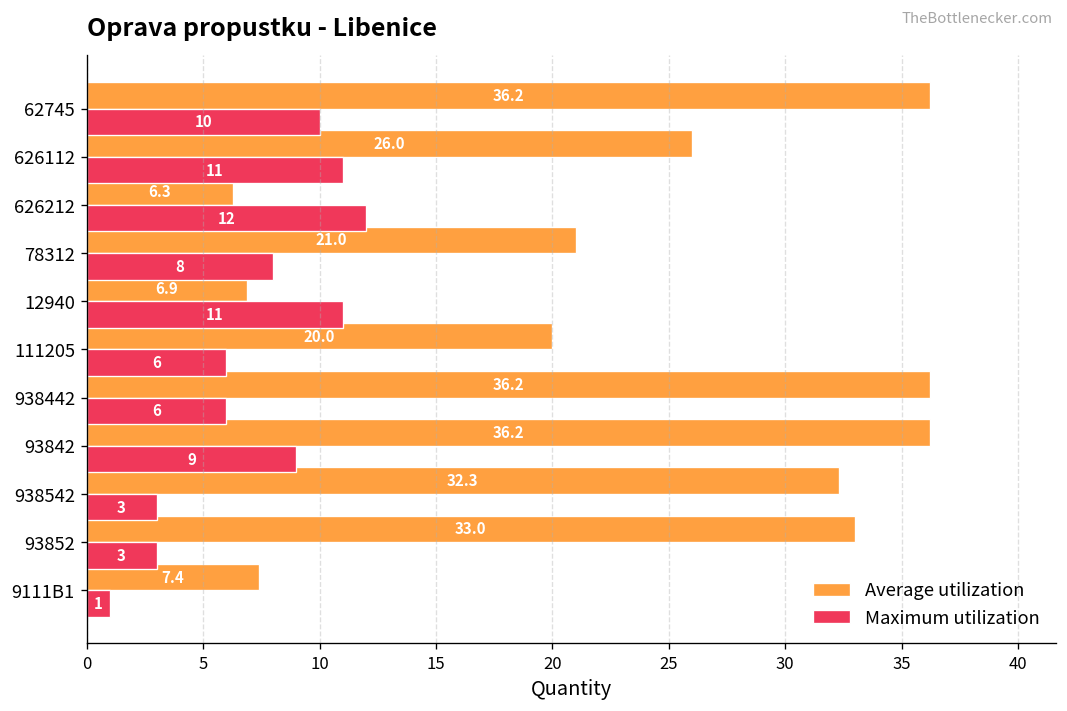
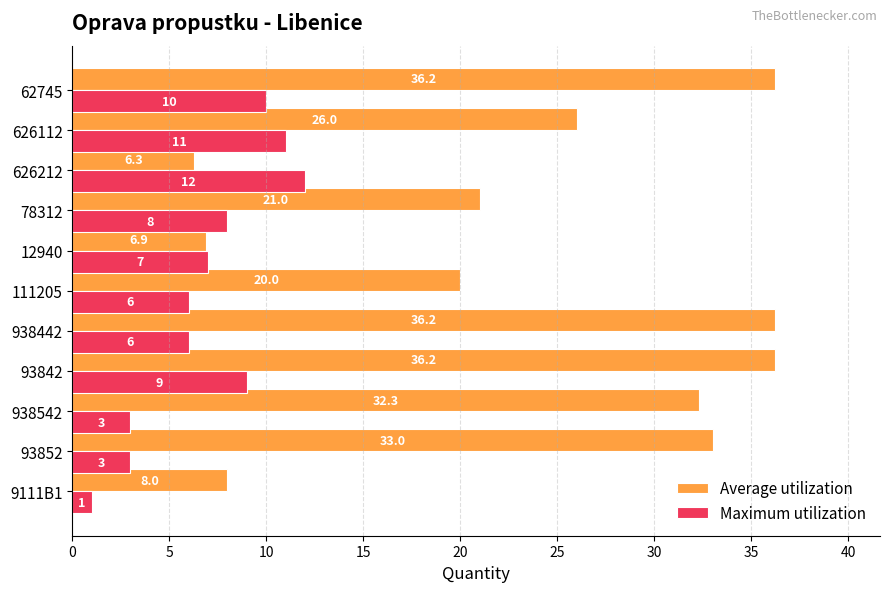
Maximum utilization, 12940: 11 -> 7
Average utilization, 9111B1: 7.4 -> 8.0
